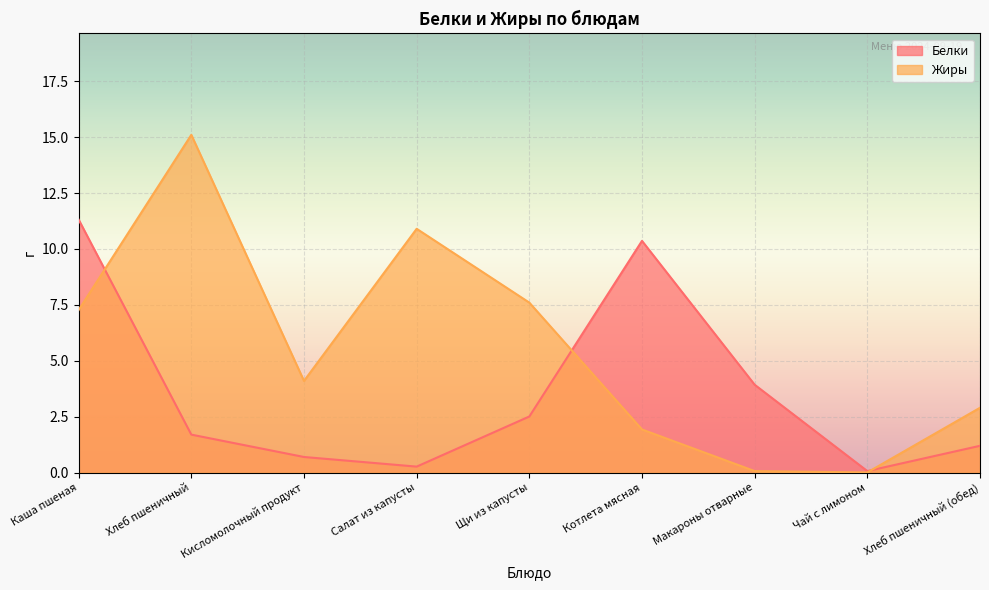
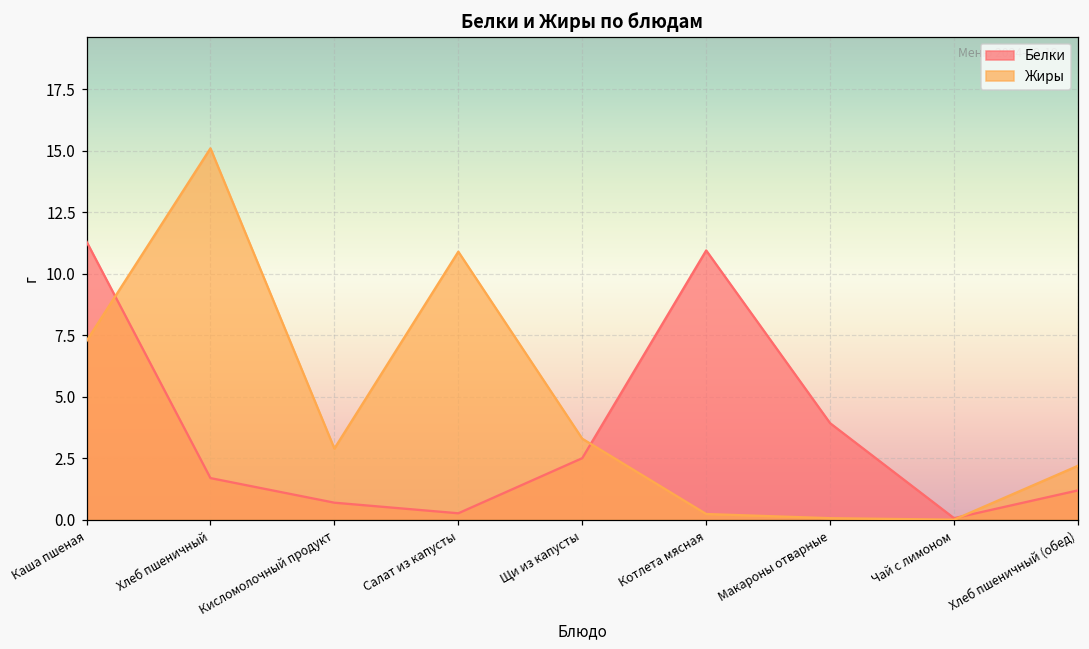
Жиры, Кисломолочный продукт: 4.1 -> 2.9
Жиры, Щи из капусты: 7.6 -> 3.3
Белки, Котлета мясная: 10.4 -> 11.0
Жиры, Котлета мясная: 1.9 -> 0.2
Жиры, Хлеб пшеничный (обед): 2.9 -> 2.2
